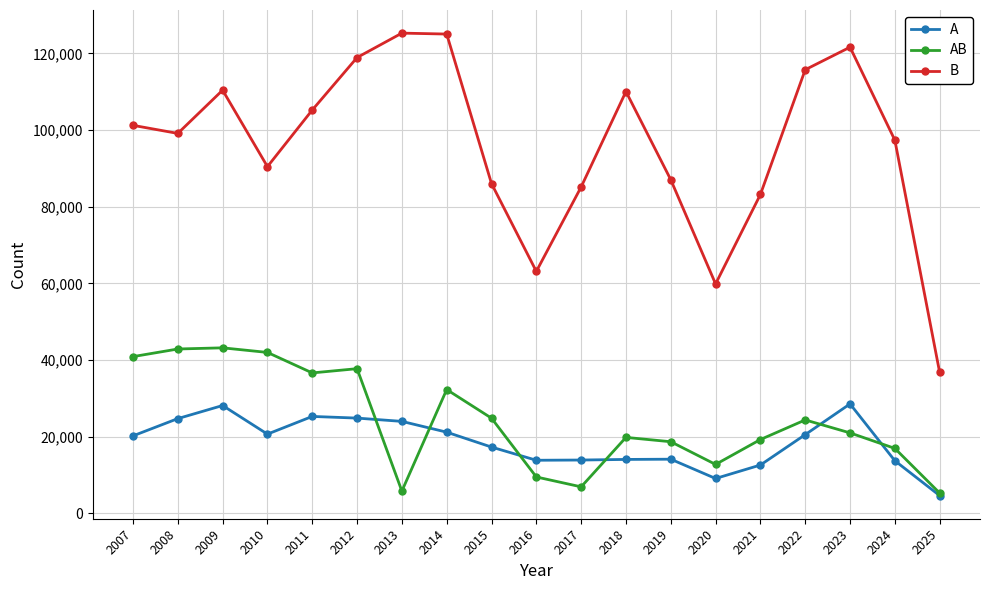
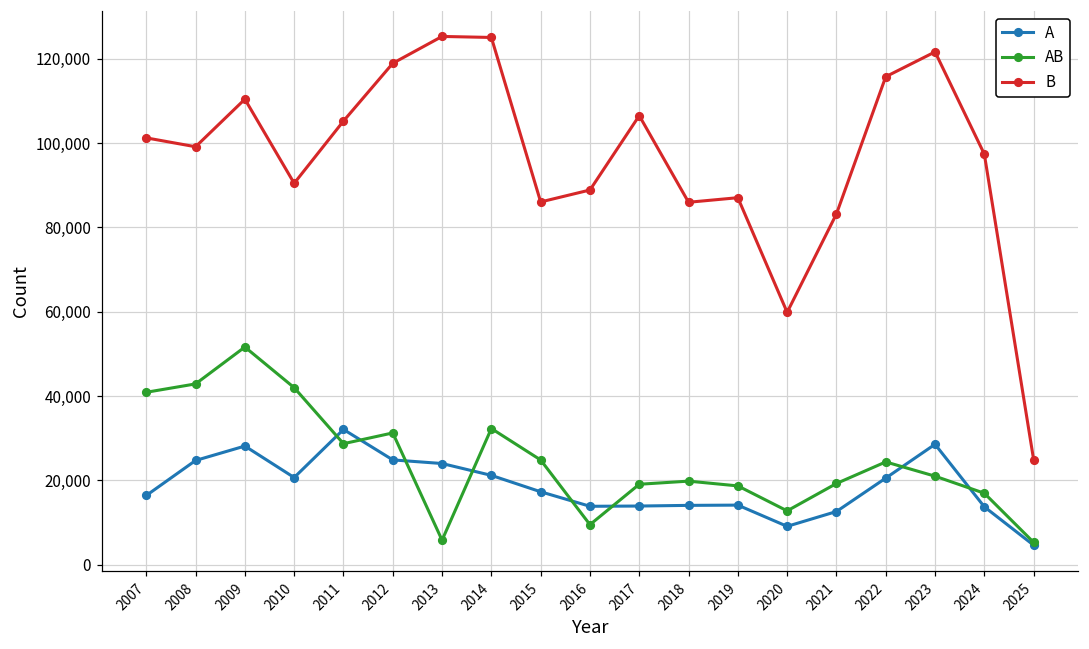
A, 2007: 20,000 -> 16,000
AB, 2009: 43,000 -> 52,000
A, 2011: 25,000 -> 32,000
AB, 2011: 37,000 -> 29,000
AB, 2012: 38,000 -> 31,000
B, 2016: 63,000 -> 89,000
AB, 2017: 7,000 -> 19,000
B, 2017: 85,000 -> 107,000
B, 2018: 110,000 -> 86,000
B, 2025: 37,000 -> 25,000
